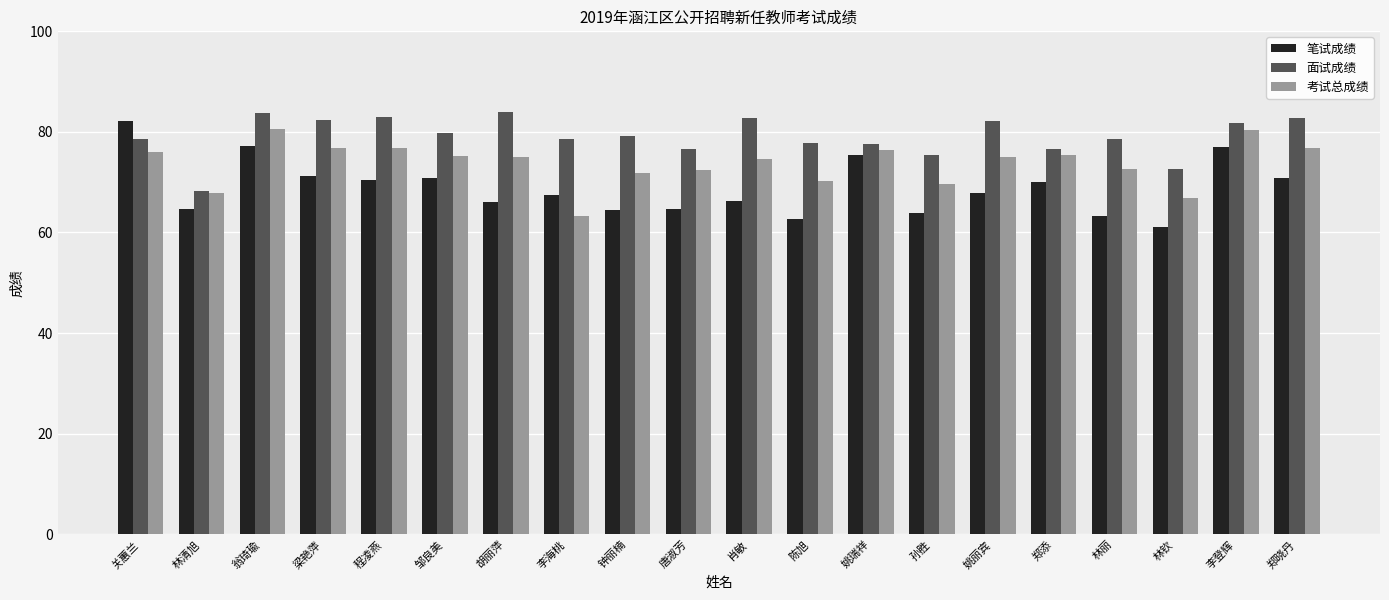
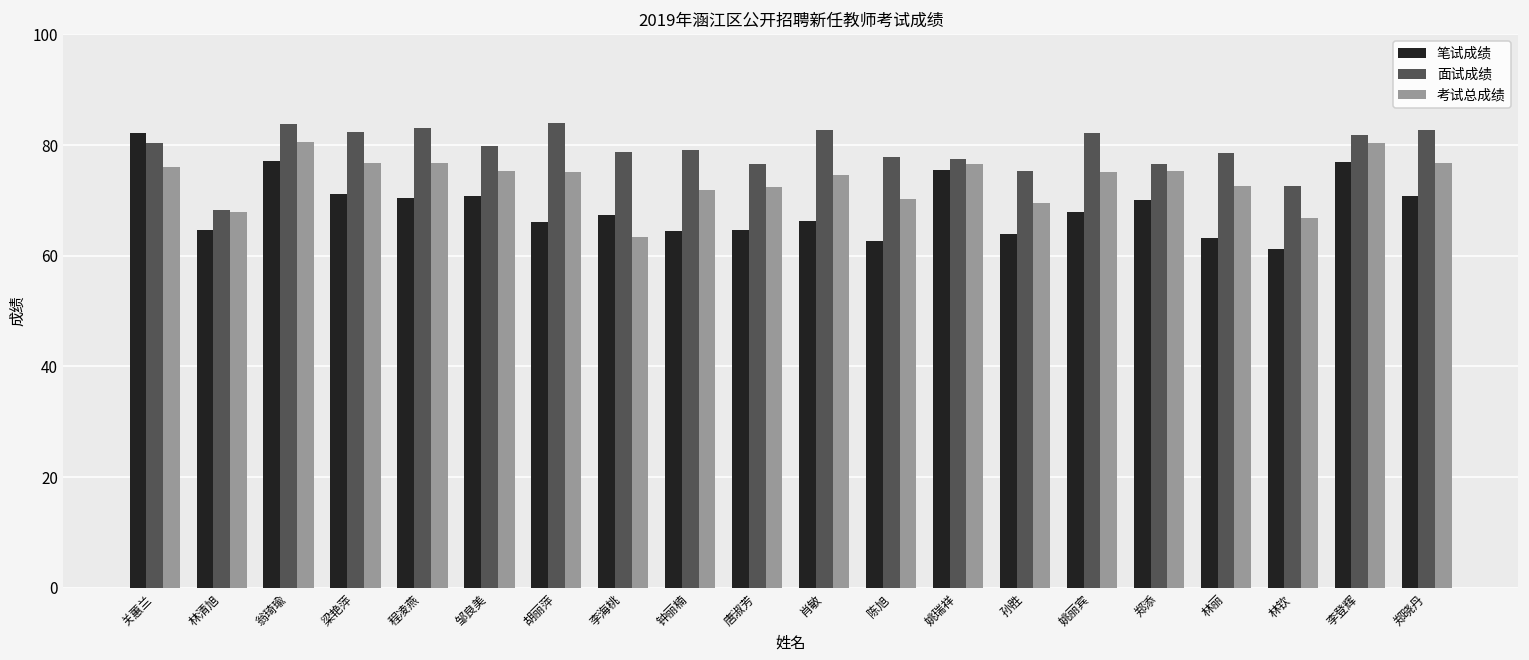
面试成绩, 关蕙兰: 79 -> 80
